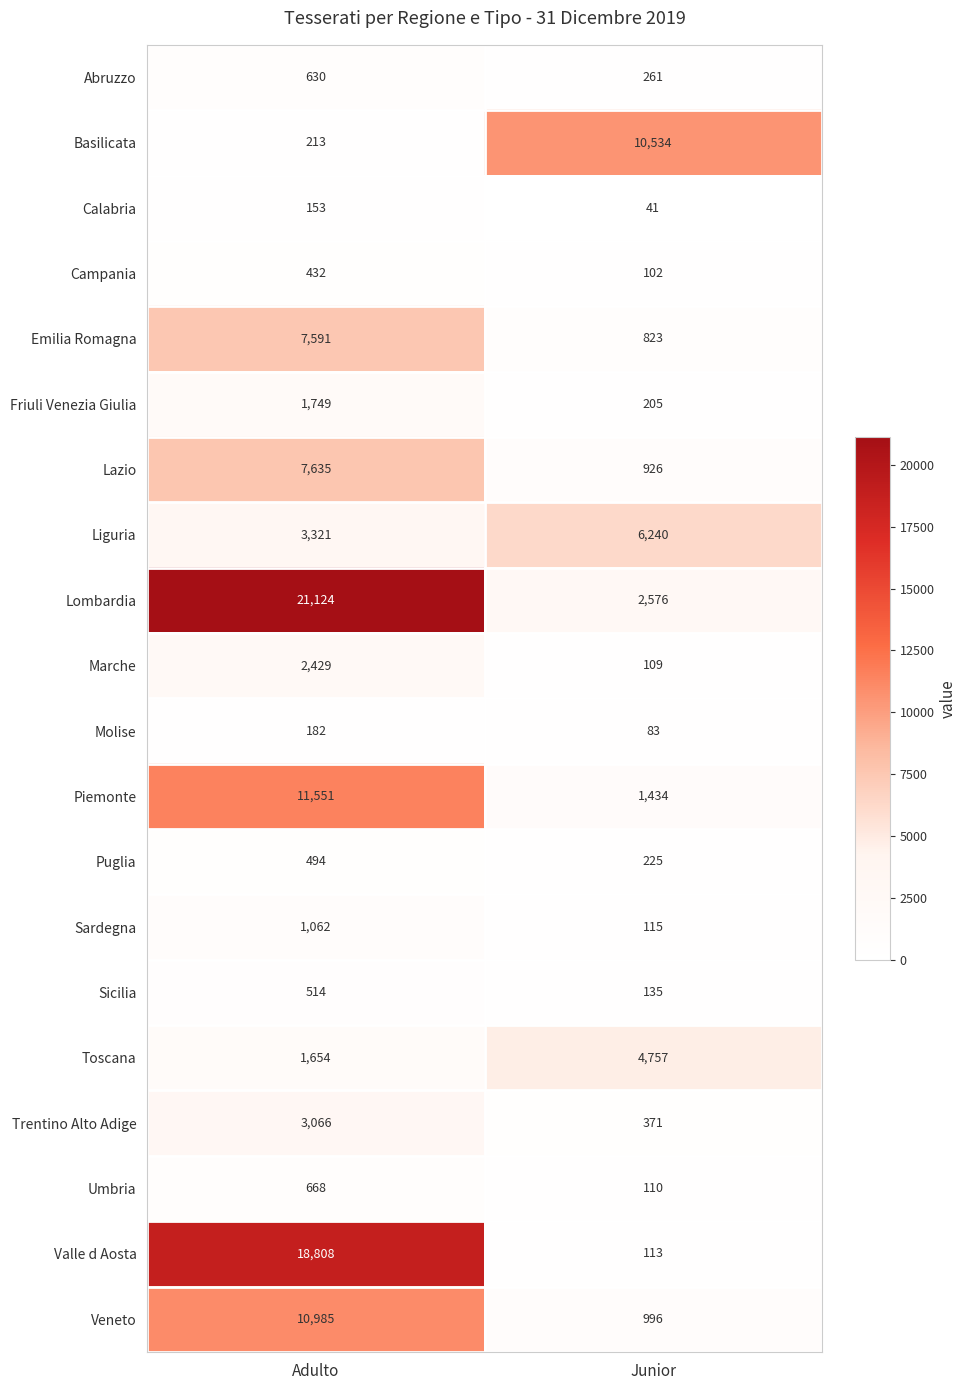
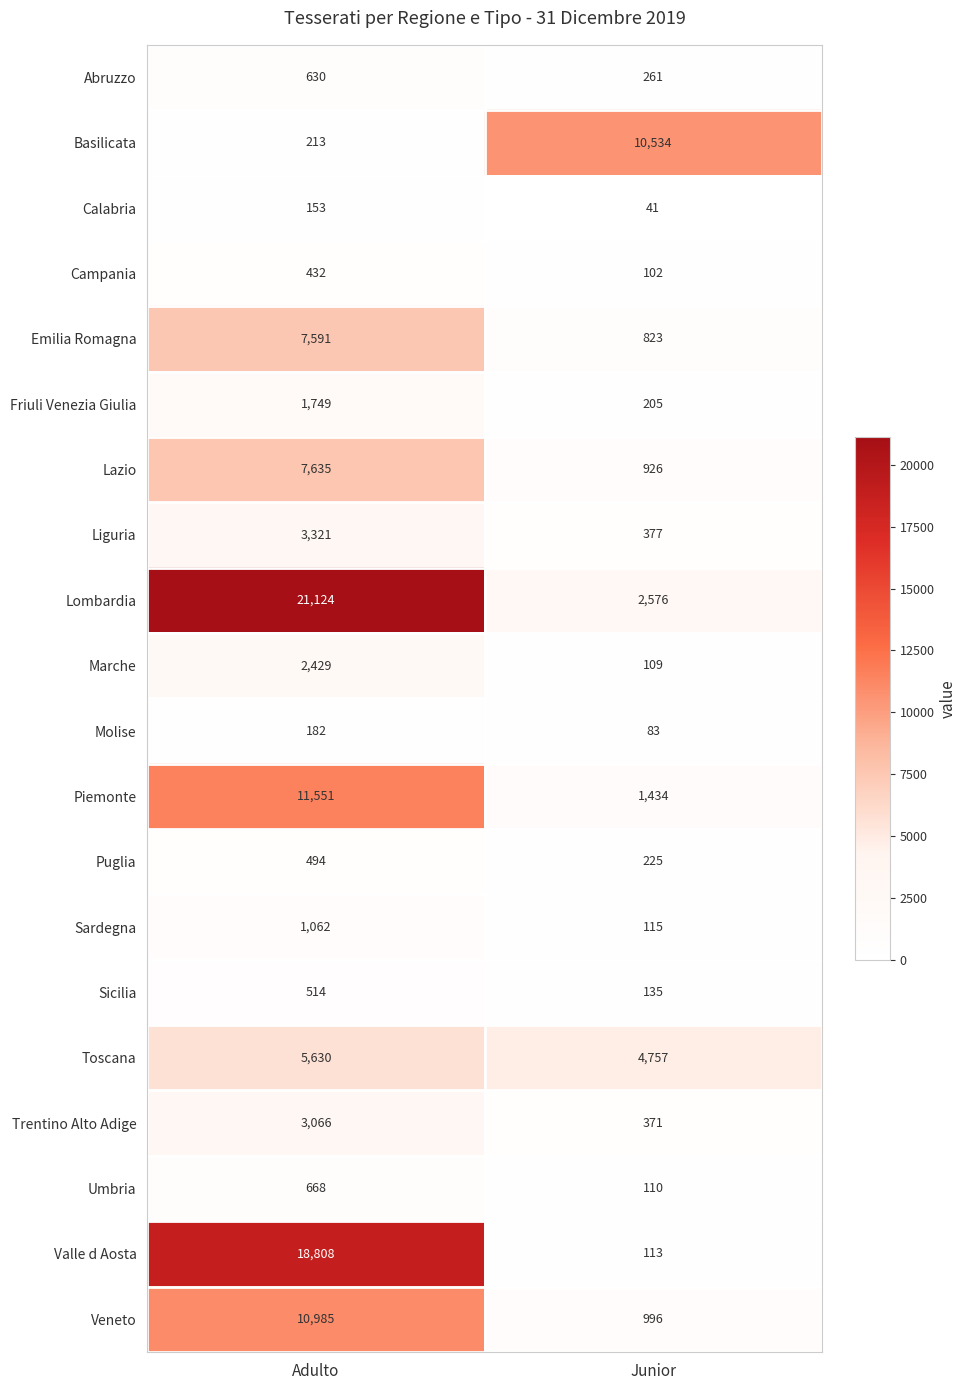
Liguria, Junior: 6,240 -> 377
Toscana, Adulto: 1,654 -> 5,630
